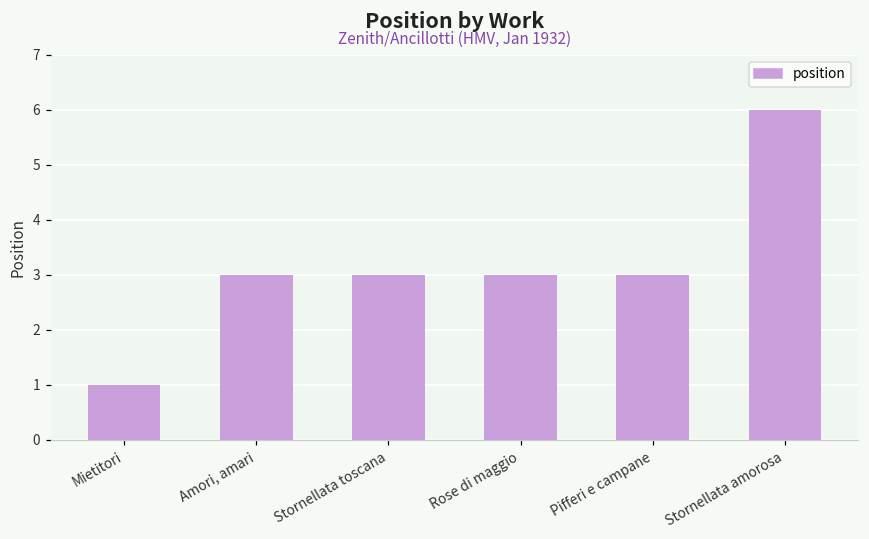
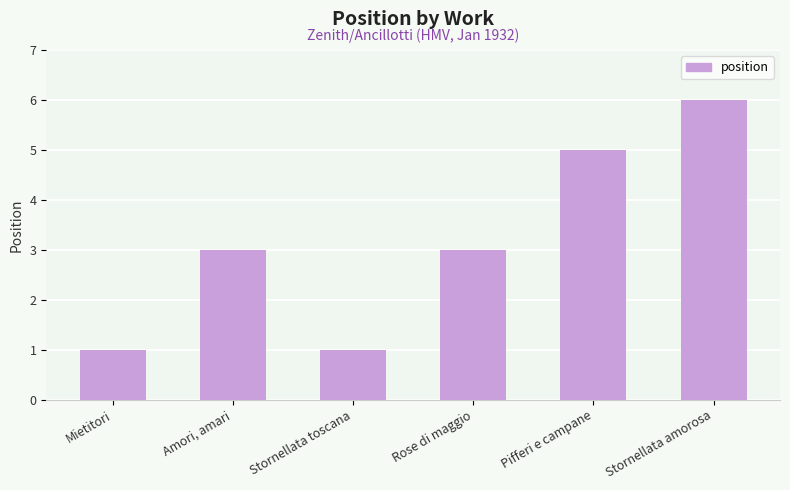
Stornellata toscana: 3 -> 1
Pifferi e campane: 3 -> 5
